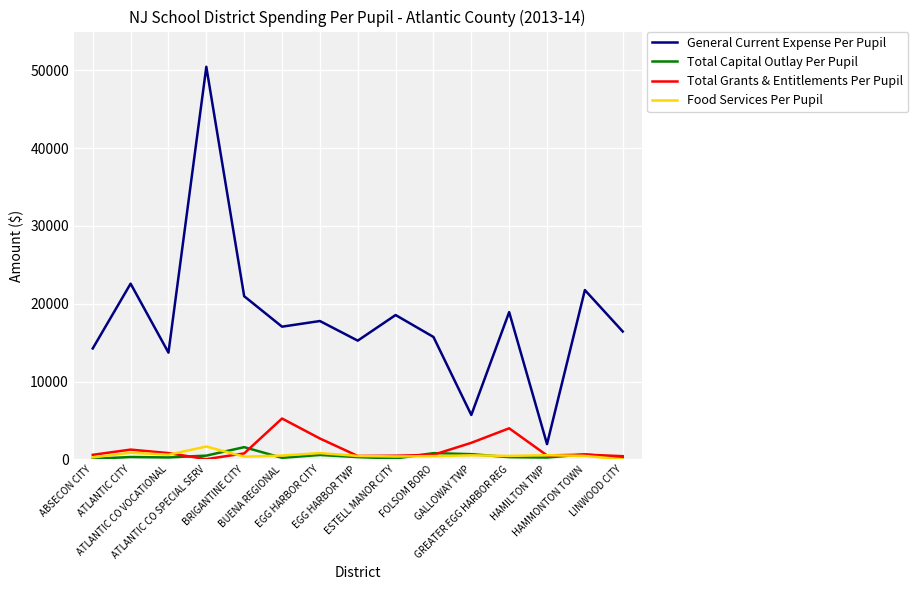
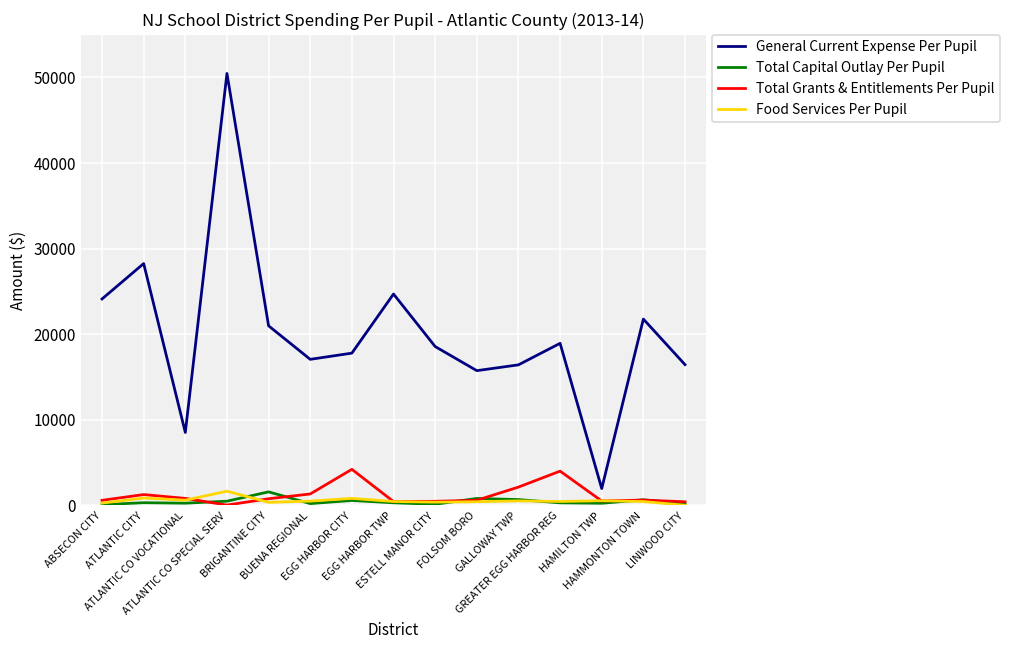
General Current Expense Per Pupil, ABSECON CITY: 14000 -> 24000
General Current Expense Per Pupil, ATLANTIC CITY: 23000 -> 28000
General Current Expense Per Pupil, ATLANTIC CO VOCATIONAL: 14000 -> 9000
Total Grants & Entitlements Per Pupil, BUENA REGIONAL: 5000 -> 1000
Total Grants & Entitlements Per Pupil, EGG HARBOR CITY: 3000 -> 4000
General Current Expense Per Pupil, EGG HARBOR TWP: 15000 -> 25000
General Current Expense Per Pupil, GALLOWAY TWP: 6000 -> 16000
